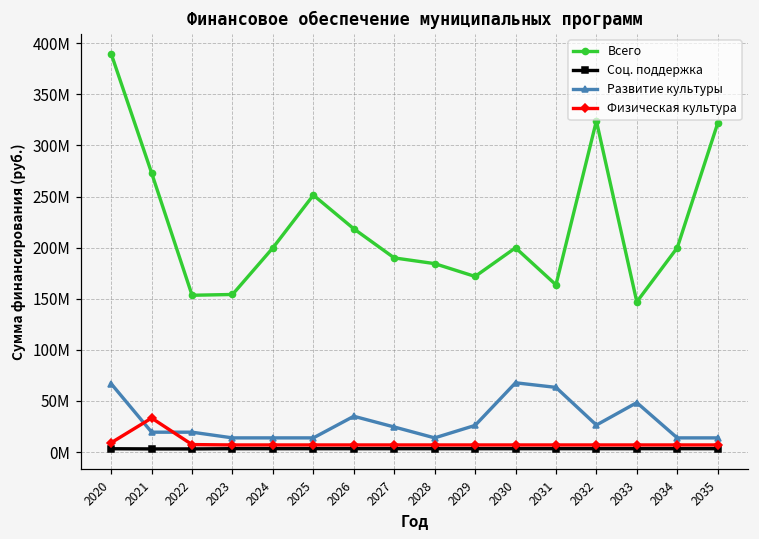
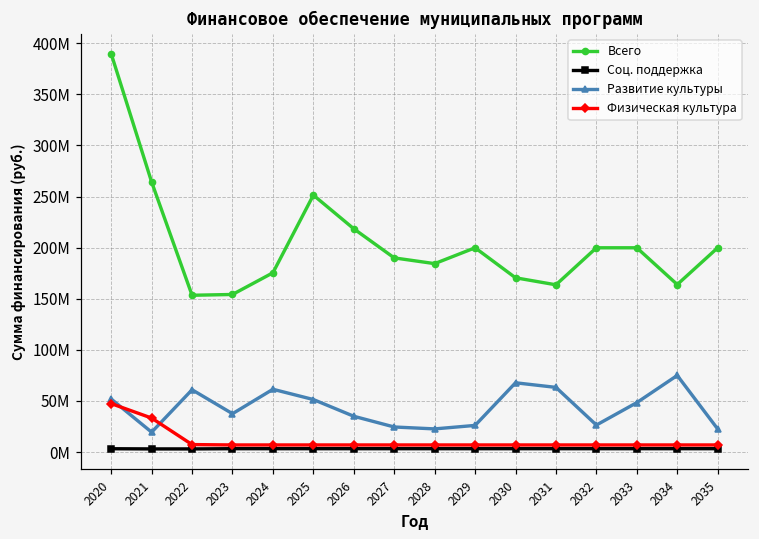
Развитие культуры, 2020: 70000000 -> 50000000
Физическая культура, 2020: 10000000 -> 50000000
Всего, 2021: 270000000 -> 260000000
Развитие культуры, 2022: 20000000 -> 60000000
Развитие культуры, 2023: 10000000 -> 40000000
Всего, 2024: 200000000 -> 180000000
Развитие культуры, 2024: 10000000 -> 60000000
Развитие культуры, 2025: 10000000 -> 50000000
Развитие культуры, 2028: 10000000 -> 20000000
Всего, 2029: 170000000 -> 200000000
Всего, 2030: 200000000 -> 170000000
Всего, 2032: 320000000 -> 200000000
Всего, 2033: 150000000 -> 200000000
Всего, 2034: 200000000 -> 160000000
Развитие культуры, 2034: 10000000 -> 70000000
Всего, 2035: 320000000 -> 200000000
Развитие культуры, 2035: 10000000 -> 20000000
